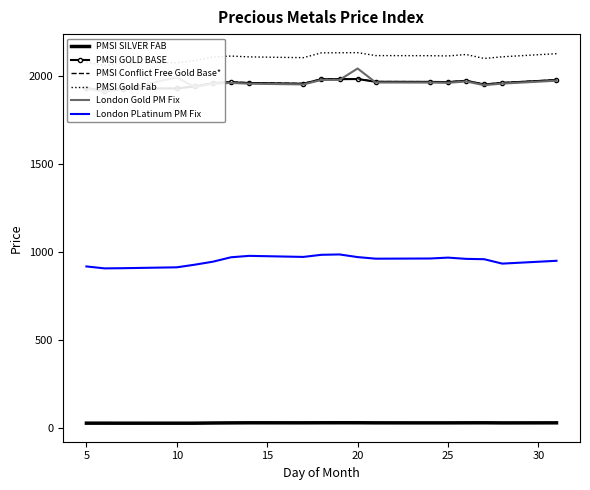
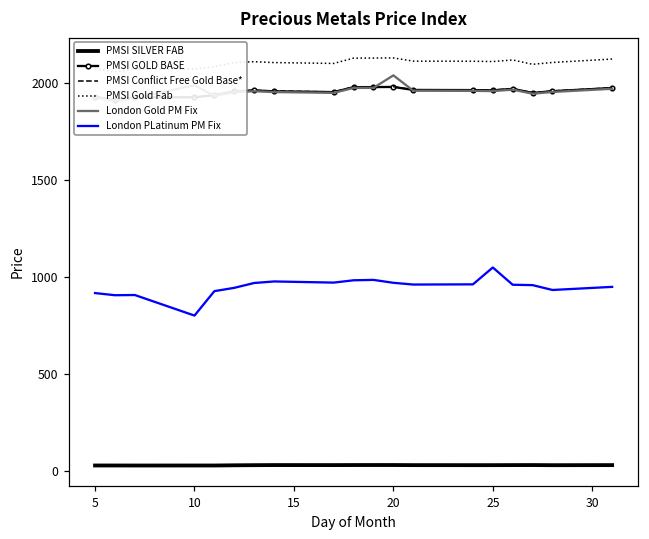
London PLatinum PM Fix, 10: 910 -> 800
London PLatinum PM Fix, 25: 970 -> 1050
